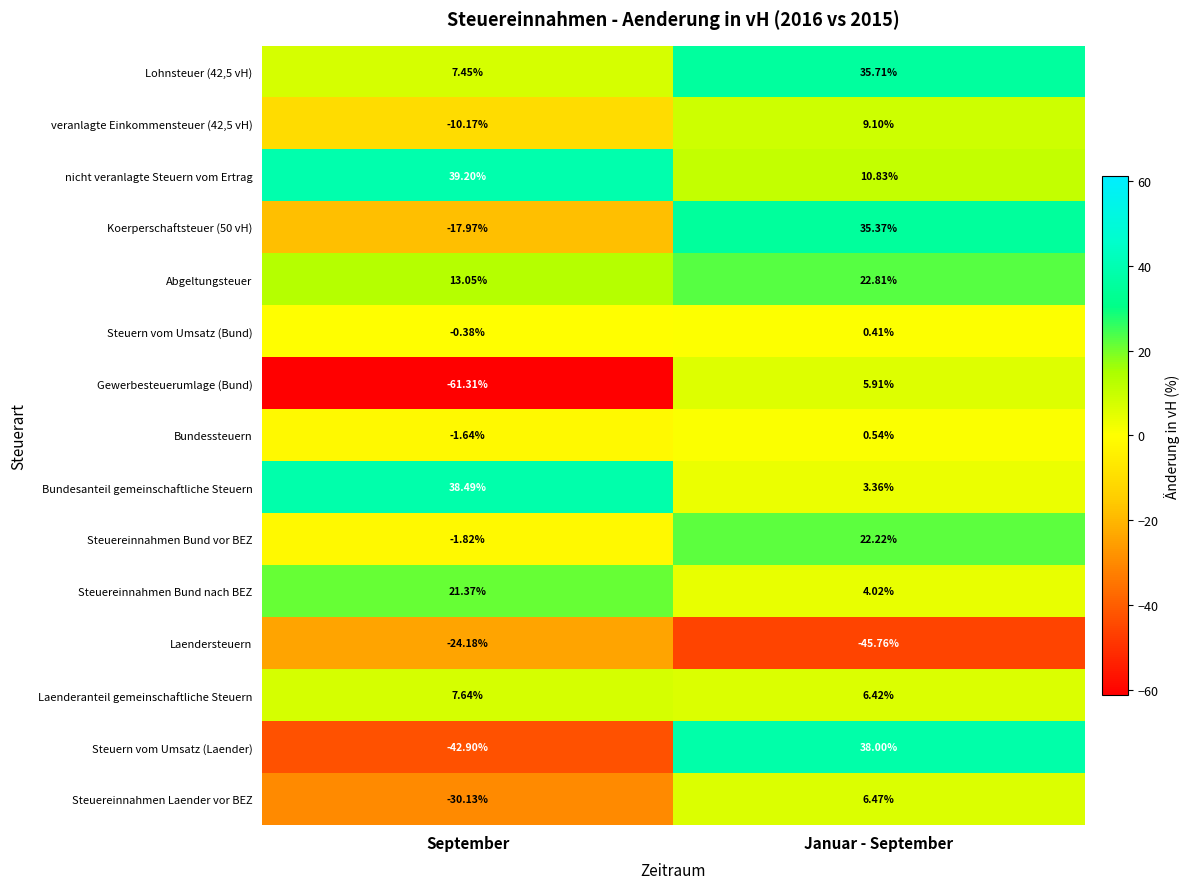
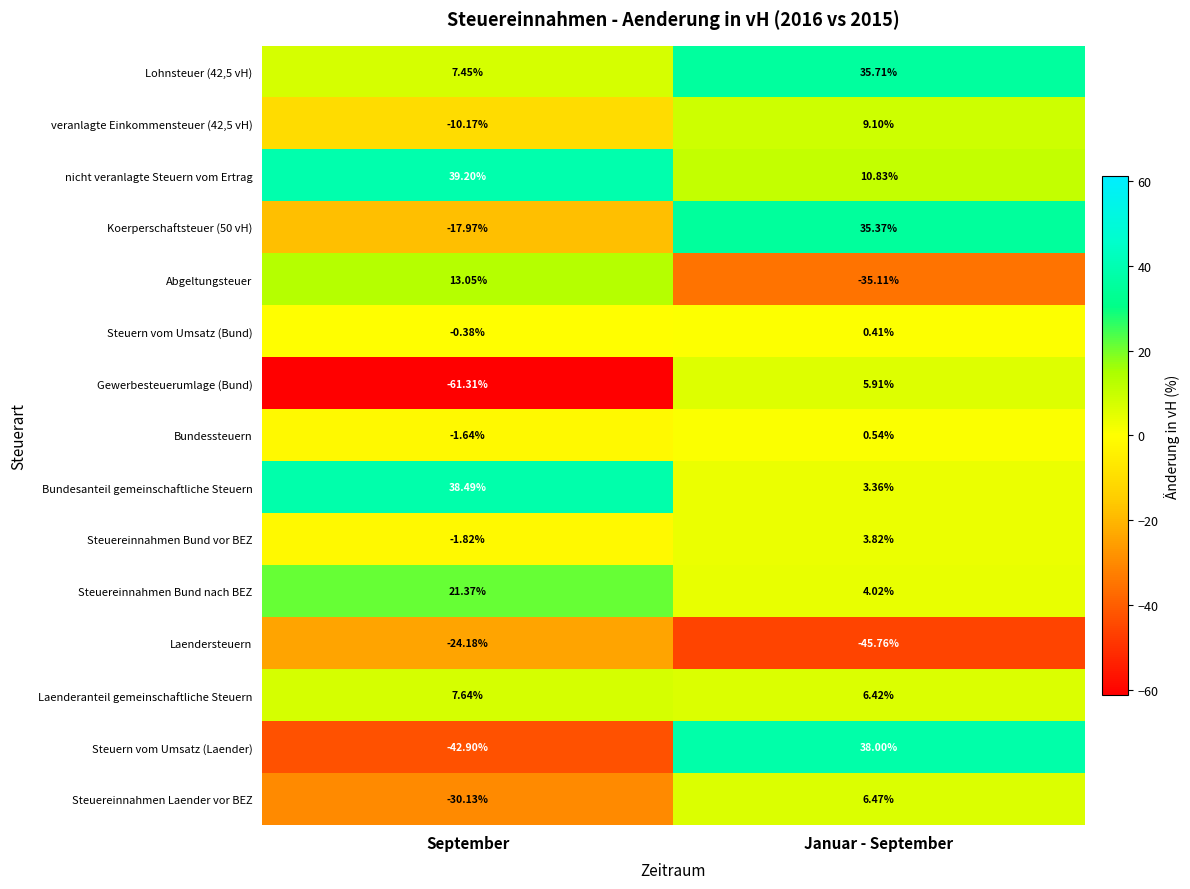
Abgeltungsteuer, Januar - September: 22.81% -> -35.11%
Steuereinnahmen Bund vor BEZ, Januar - September: 22.22% -> 3.82%
